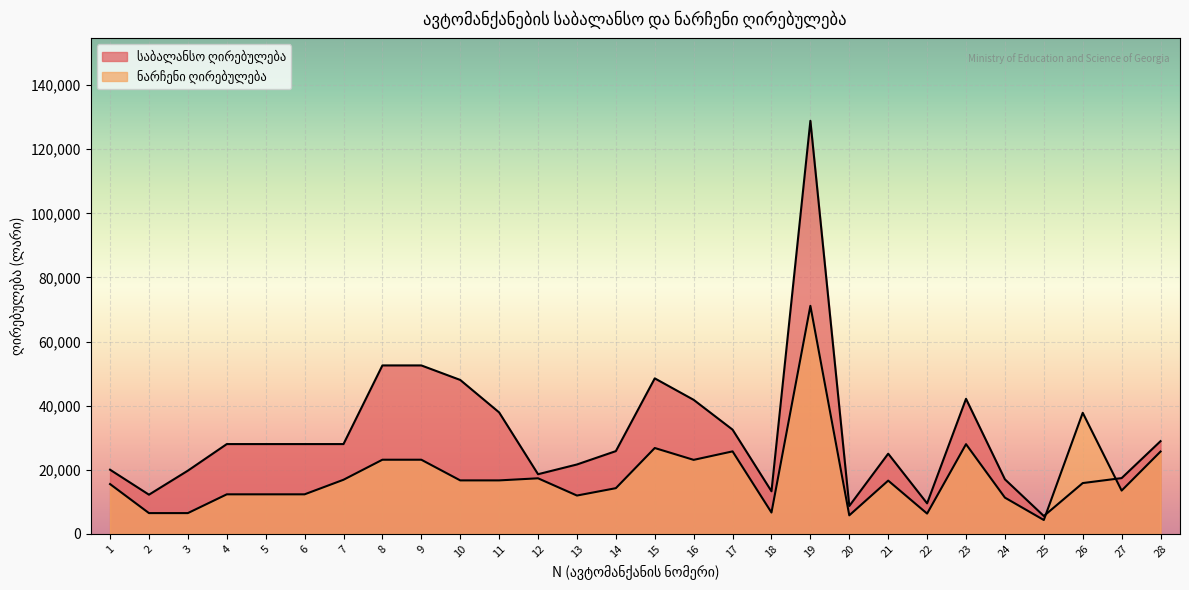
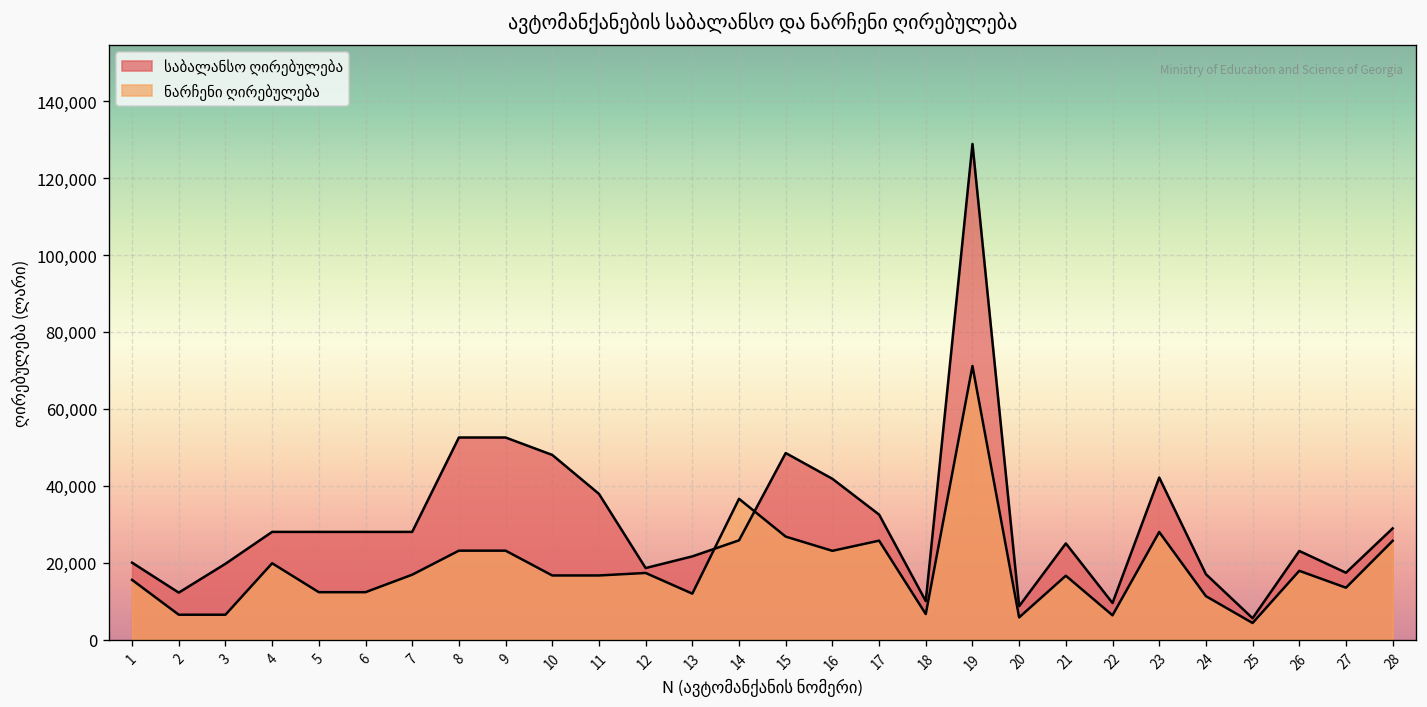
ნარჩენი ღირებულება, 4: 12,000 -> 20,000
ნარჩენი ღირებულება, 14: 14,000 -> 37,000
საბალანსო ღირებულება, 18: 13,000 -> 10,000
საბალანსო ღირებულება, 26: 16,000 -> 23,000
ნარჩენი ღირებულება, 26: 38,000 -> 18,000
